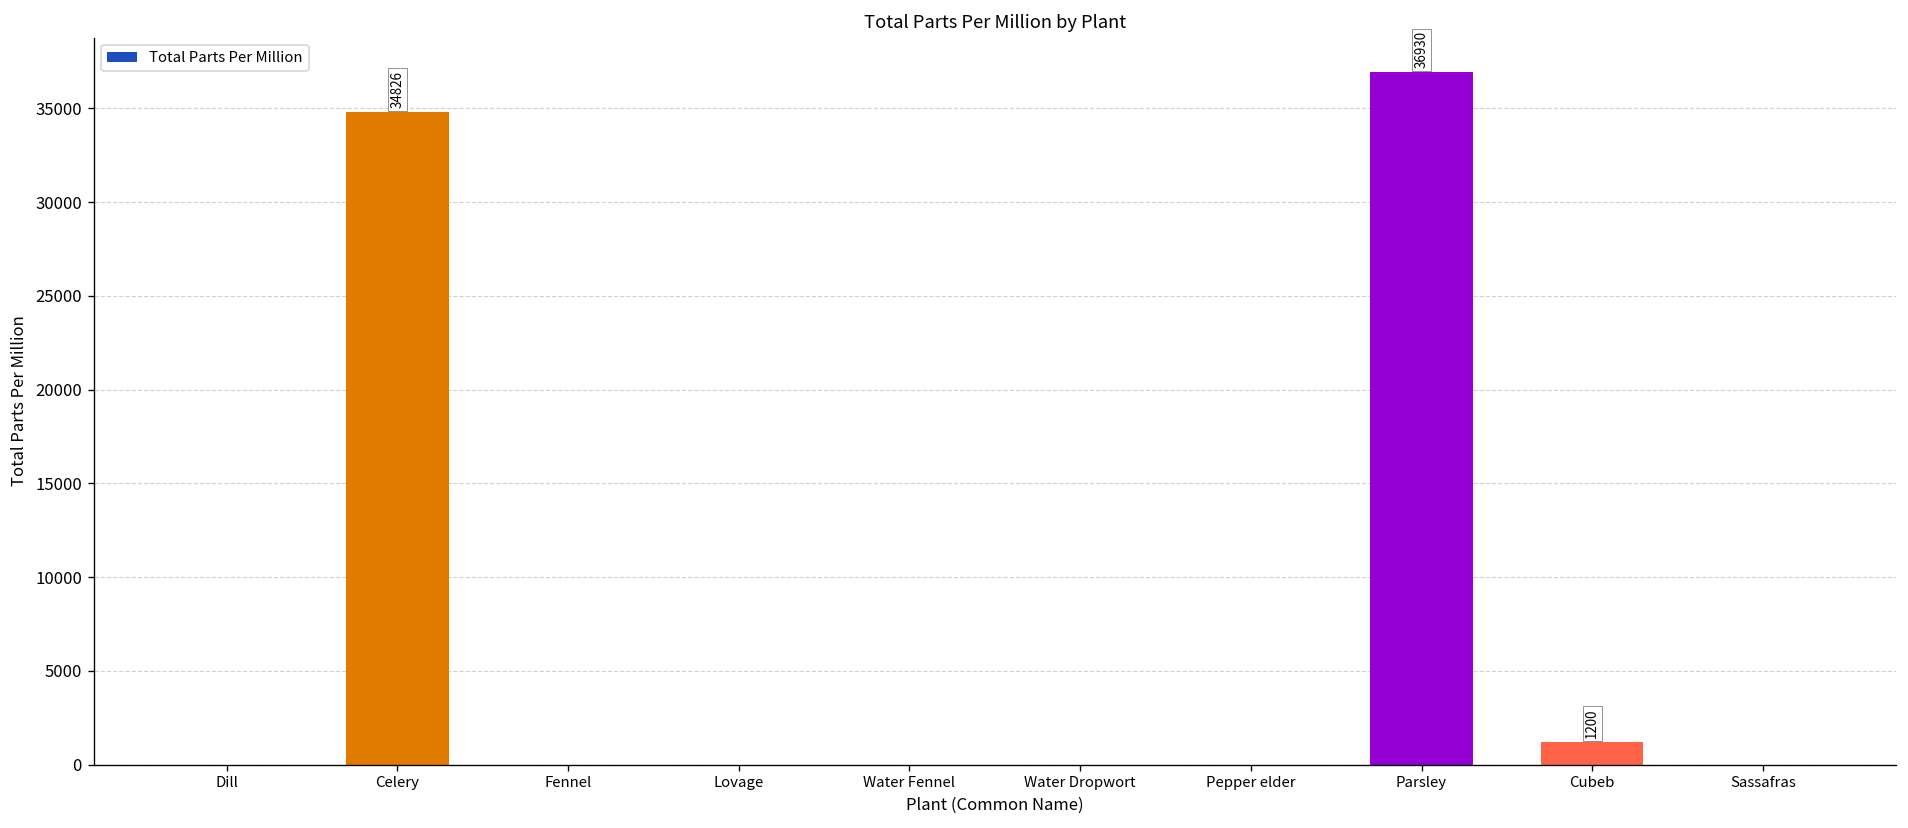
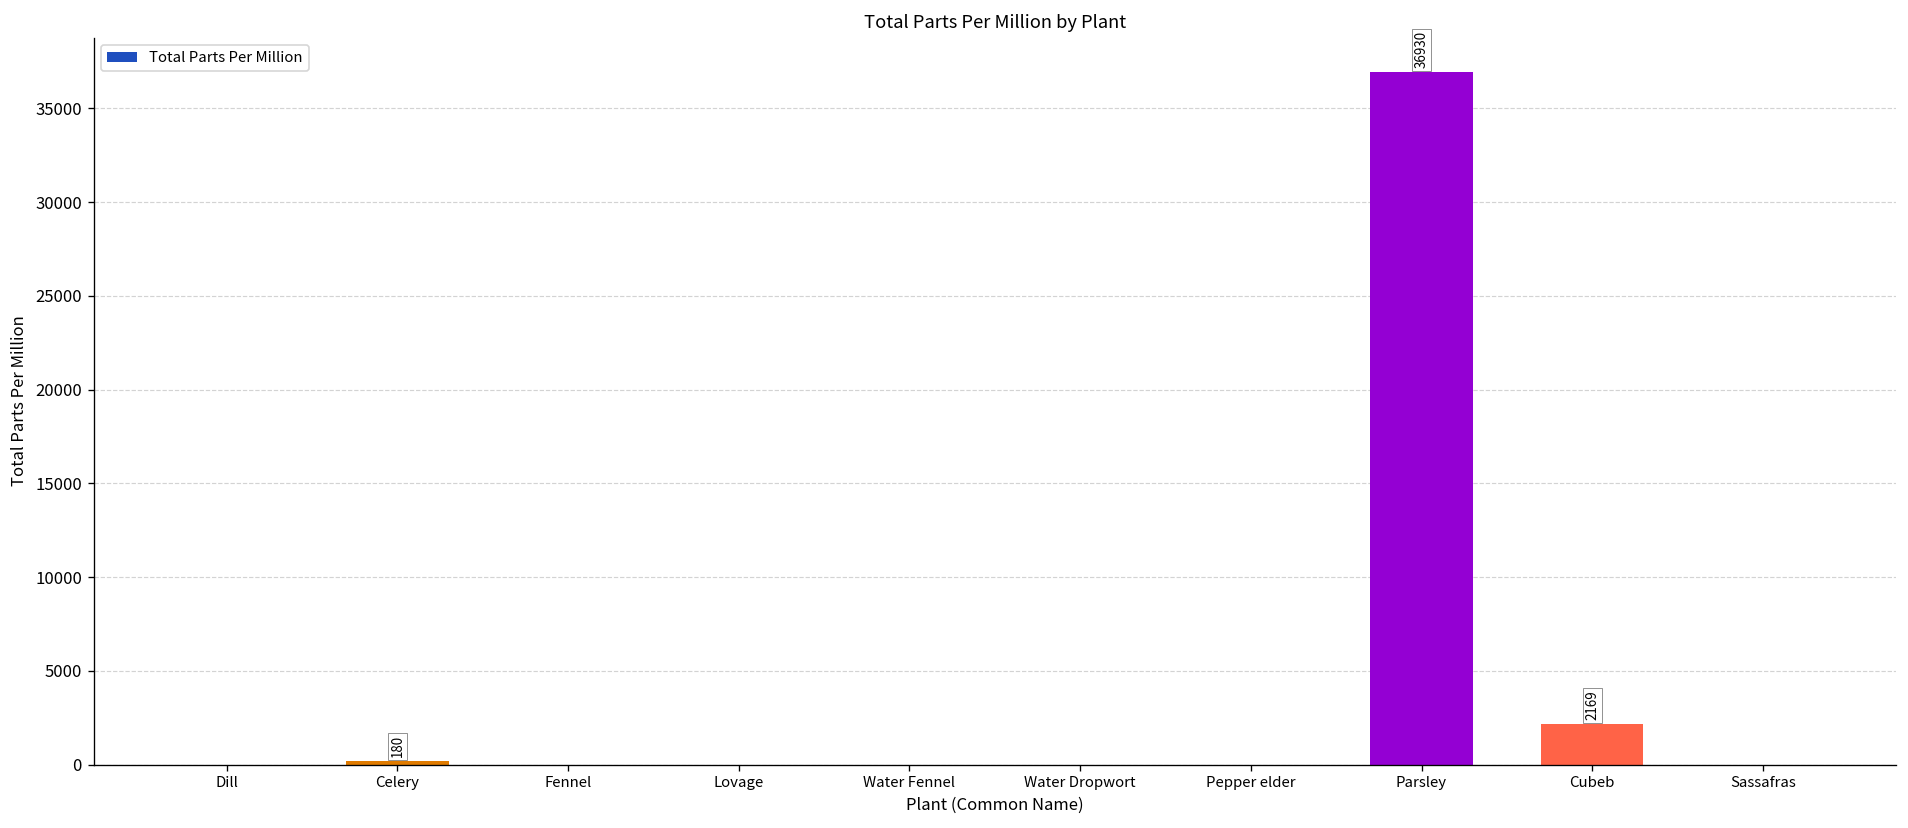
Celery: 34826 -> 180
Cubeb: 1200 -> 2169
